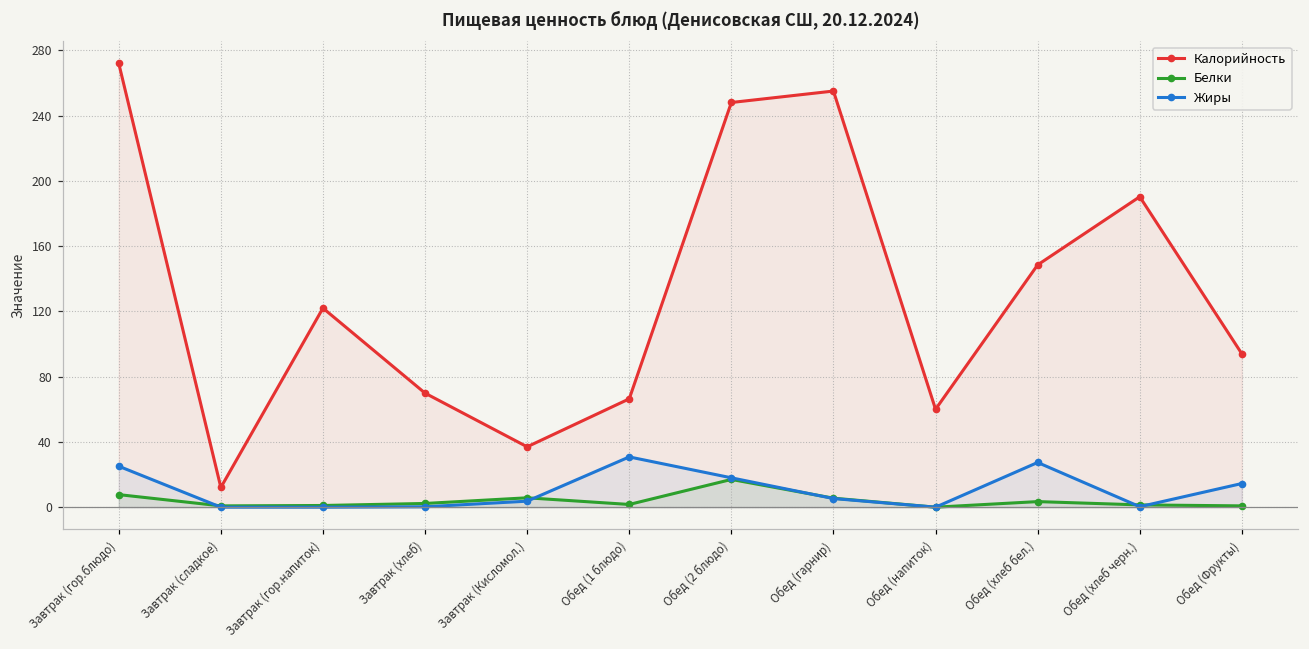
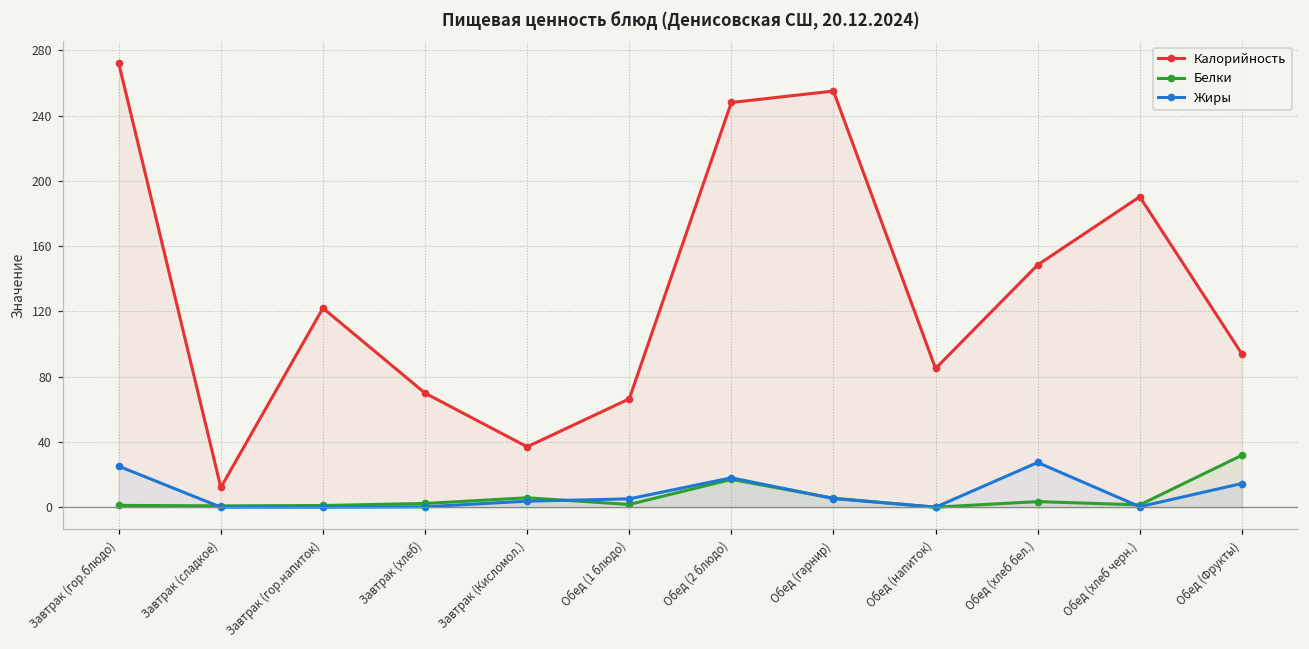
Белки, Завтрак (гор.блюдо): 8 -> 1
Жиры, Обед (1 блюдо): 31 -> 5
Калорийность, Обед (напиток): 60 -> 85
Белки, Обед (Фрукты): 1 -> 32
